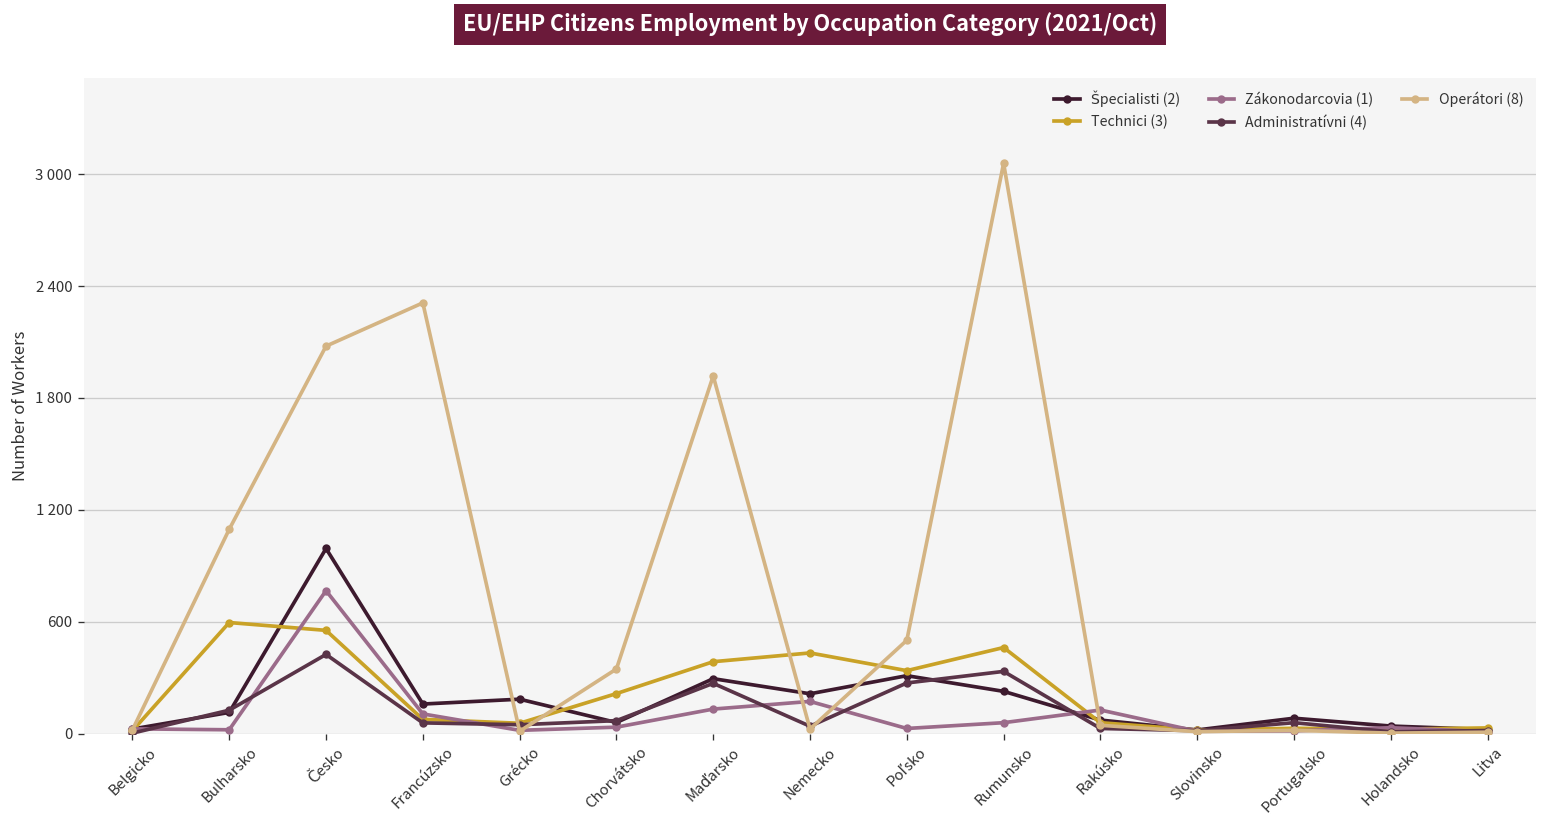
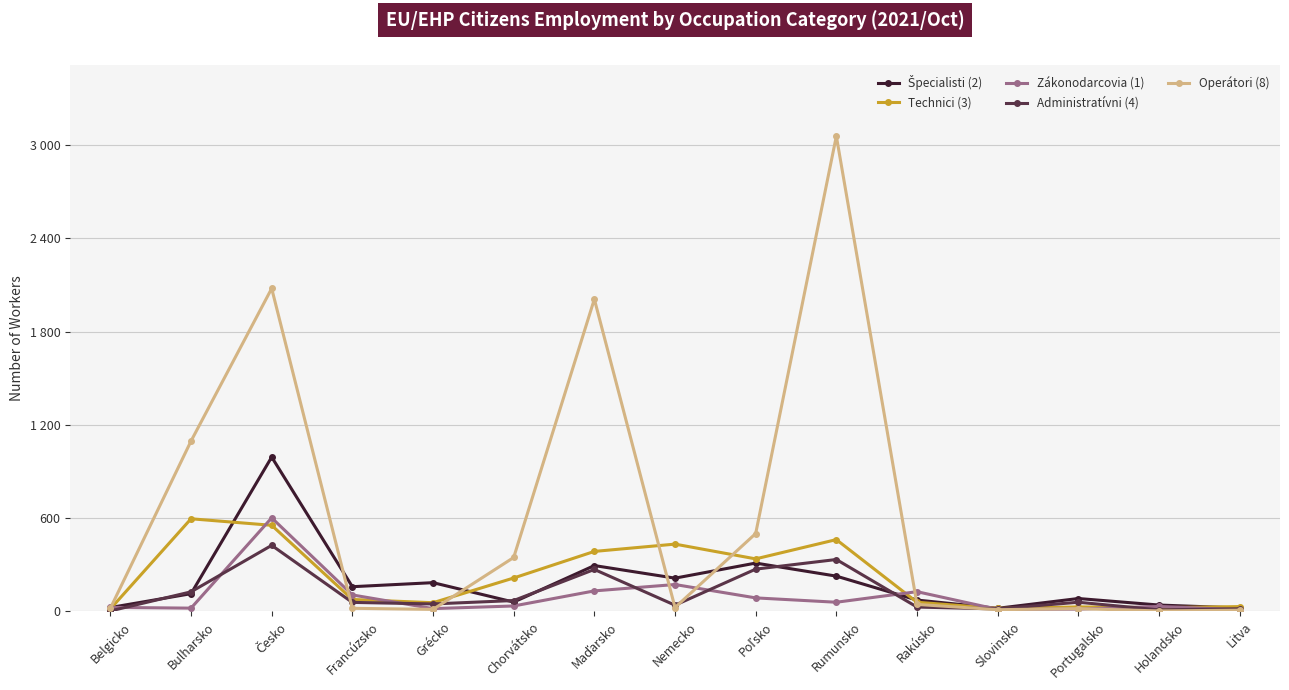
Zákonodarcovia (1), Česko: 770 -> 600
Operátori (8), Francúzsko: 2310 -> 20
Operátori (8), Maďarsko: 1920 -> 2010
Zákonodarcovia (1), Poľsko: 30 -> 90
